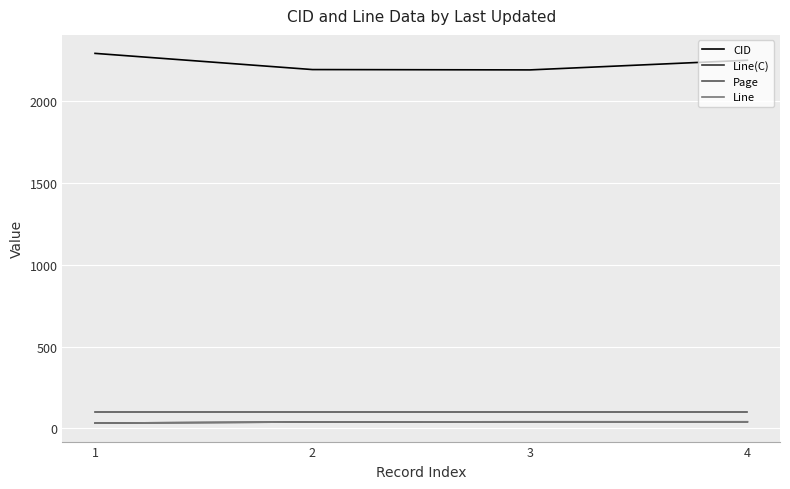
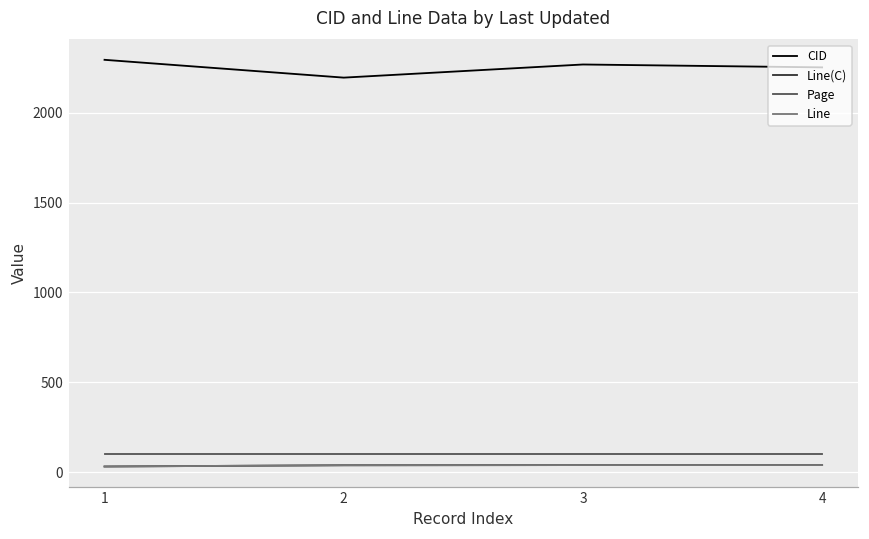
CID, 3: 2190 -> 2270
